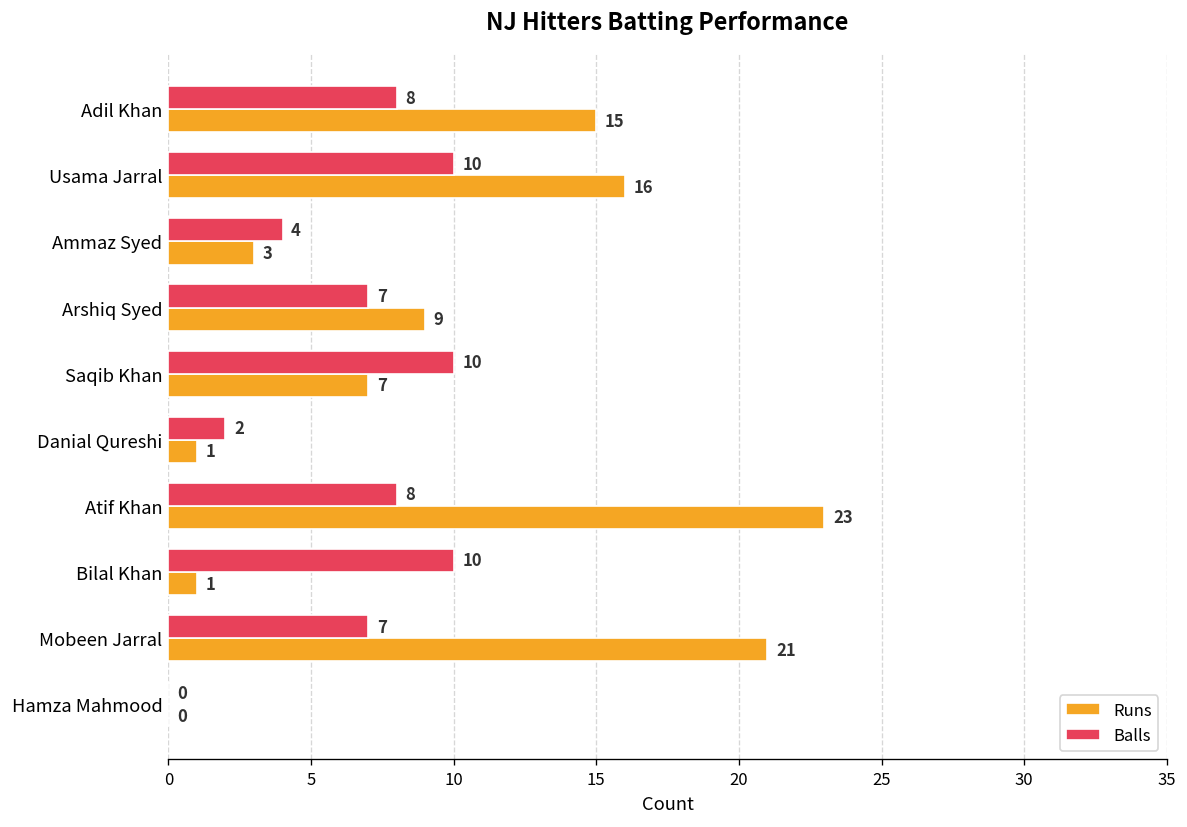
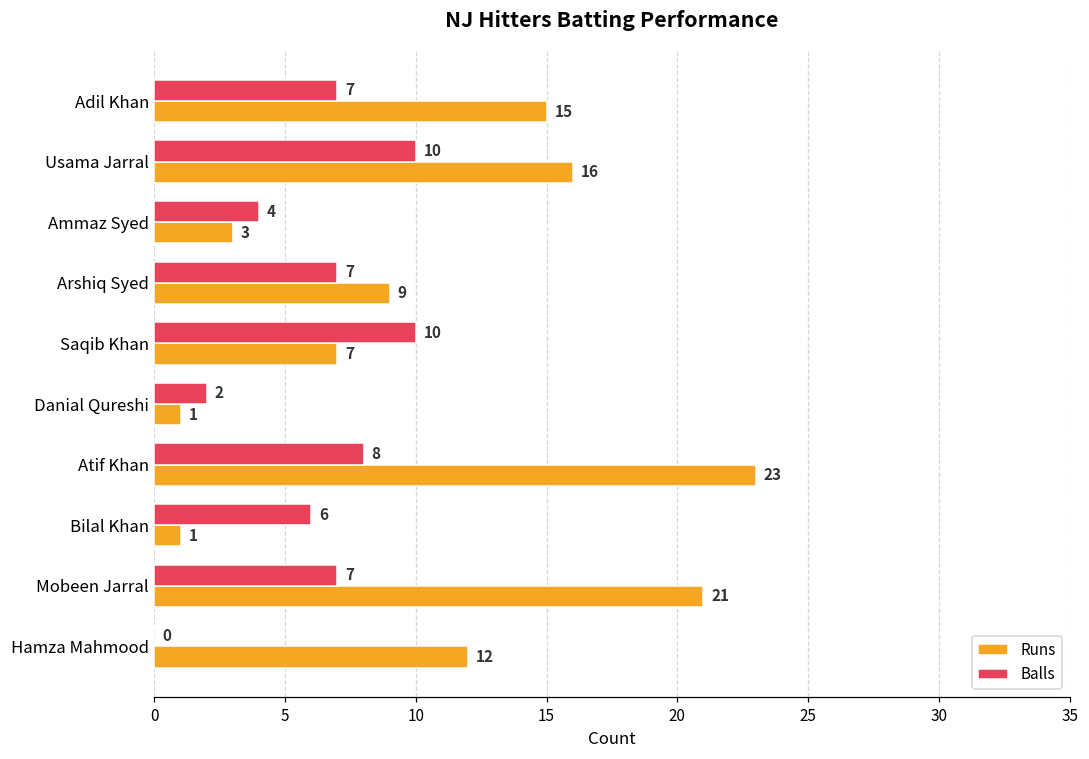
Balls, Adil Khan: 8 -> 7
Balls, Bilal Khan: 10 -> 6
Runs, Hamza Mahmood: 0 -> 12
